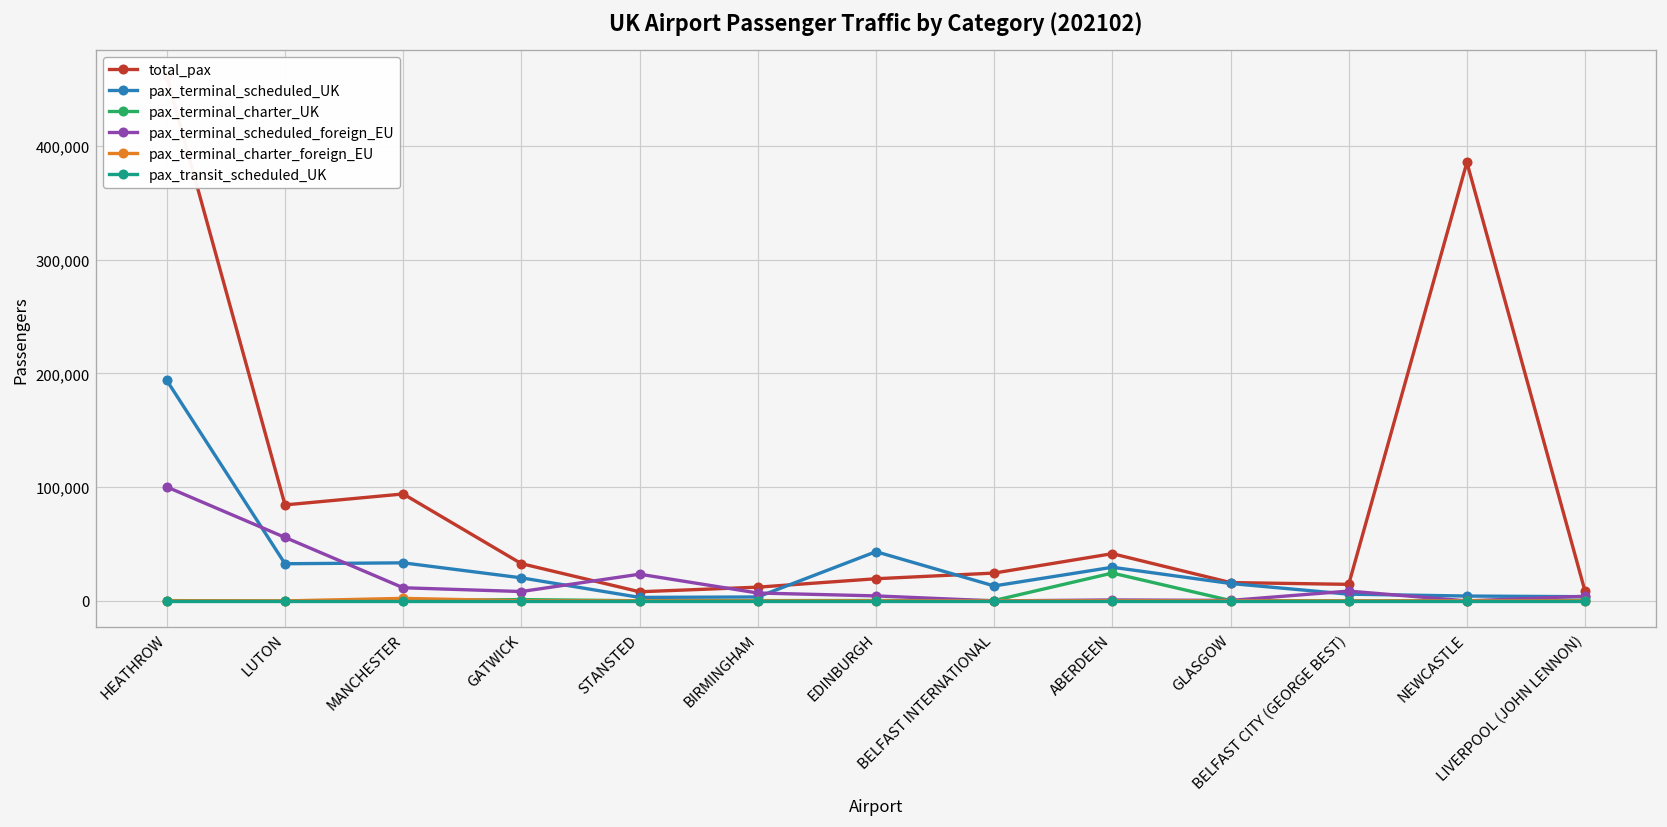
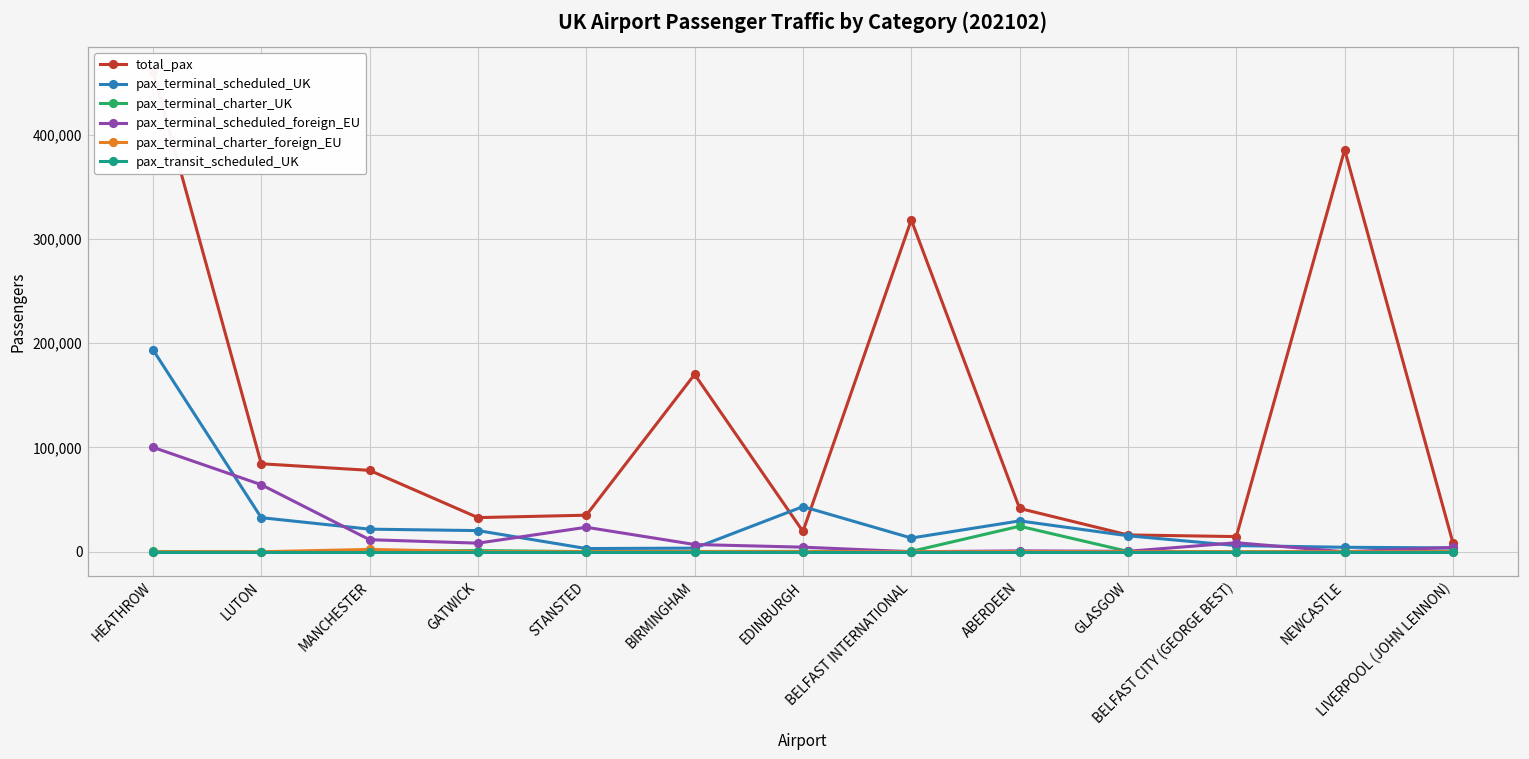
pax_terminal_scheduled_foreign_EU, LUTON: 56,000 -> 64,000
total_pax, MANCHESTER: 90,000 -> 80,000
pax_terminal_scheduled_UK, MANCHESTER: 30,000 -> 20,000
total_pax, STANSTED: 10,000 -> 40,000
total_pax, BIRMINGHAM: 10,000 -> 170,000
total_pax, BELFAST INTERNATIONAL: 20,000 -> 320,000
